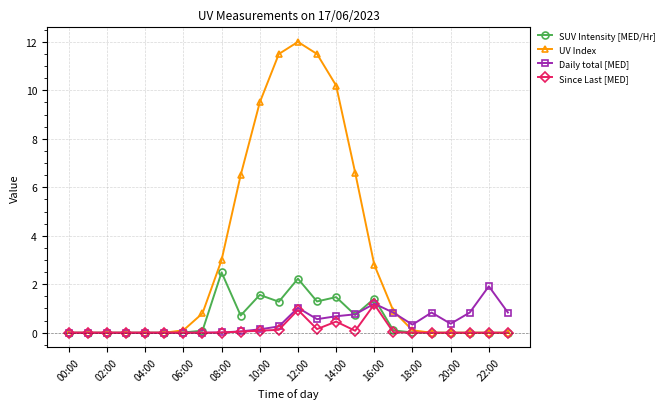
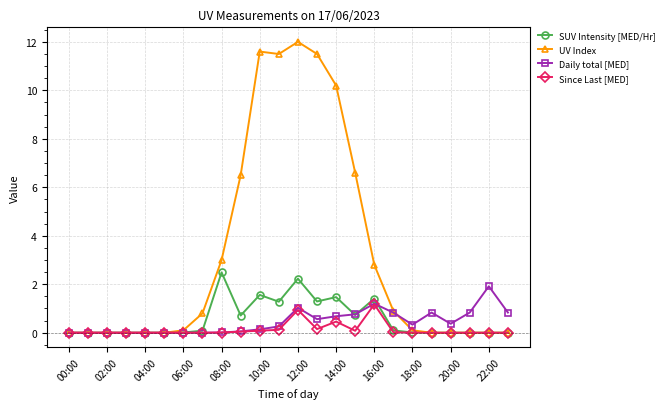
UV Index, 10:00: 9.5 -> 11.6
